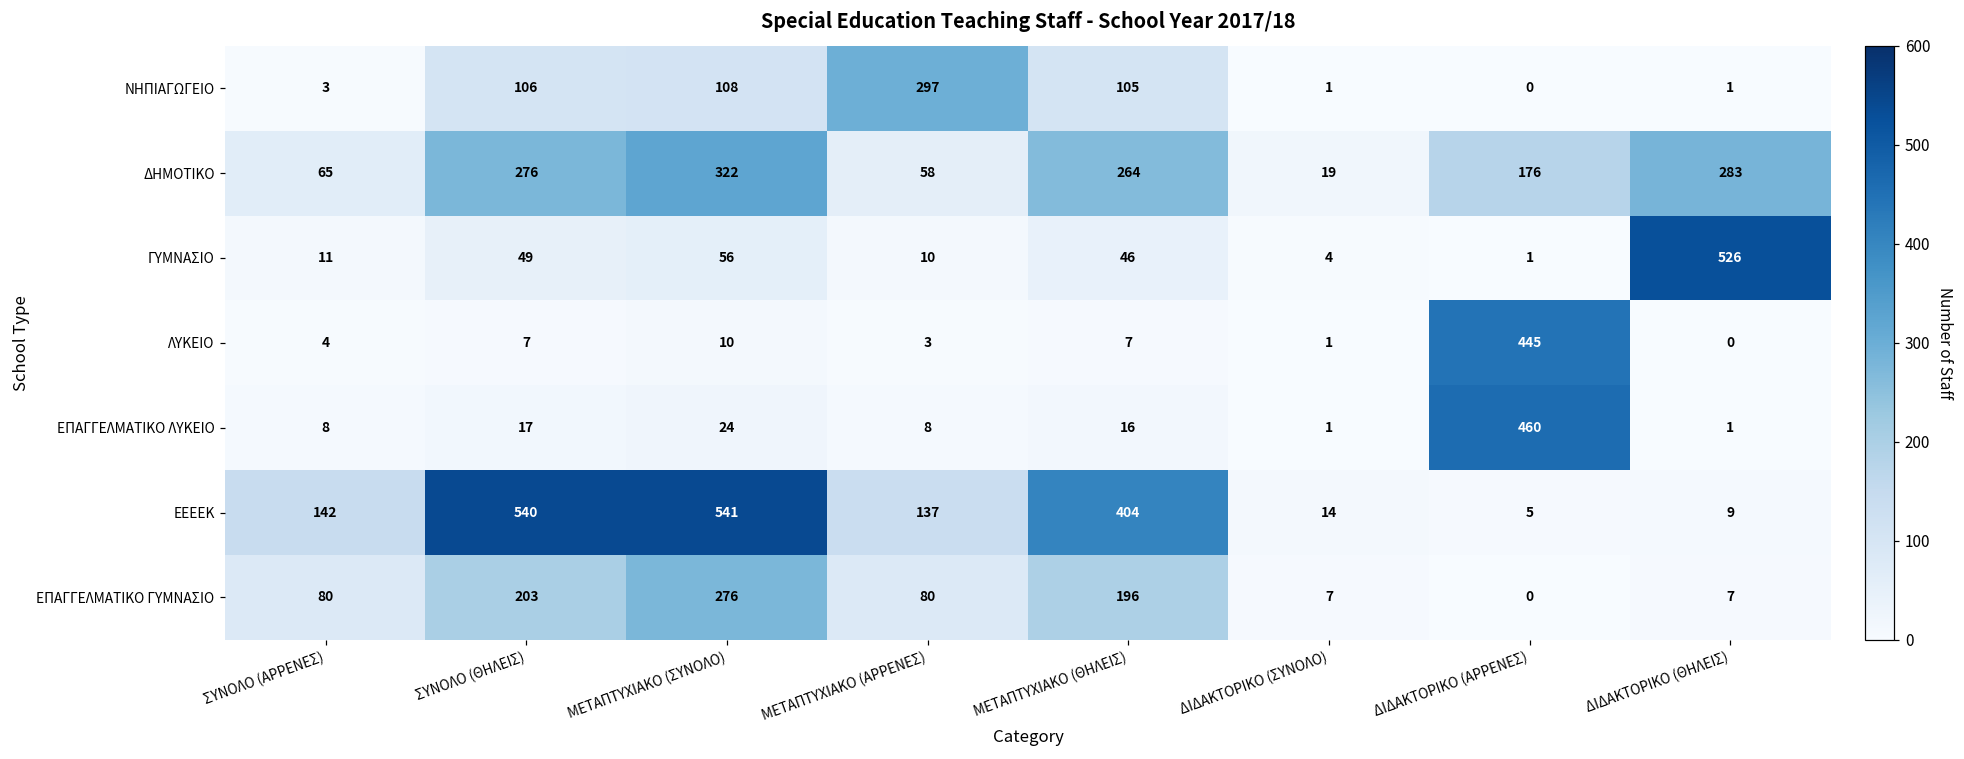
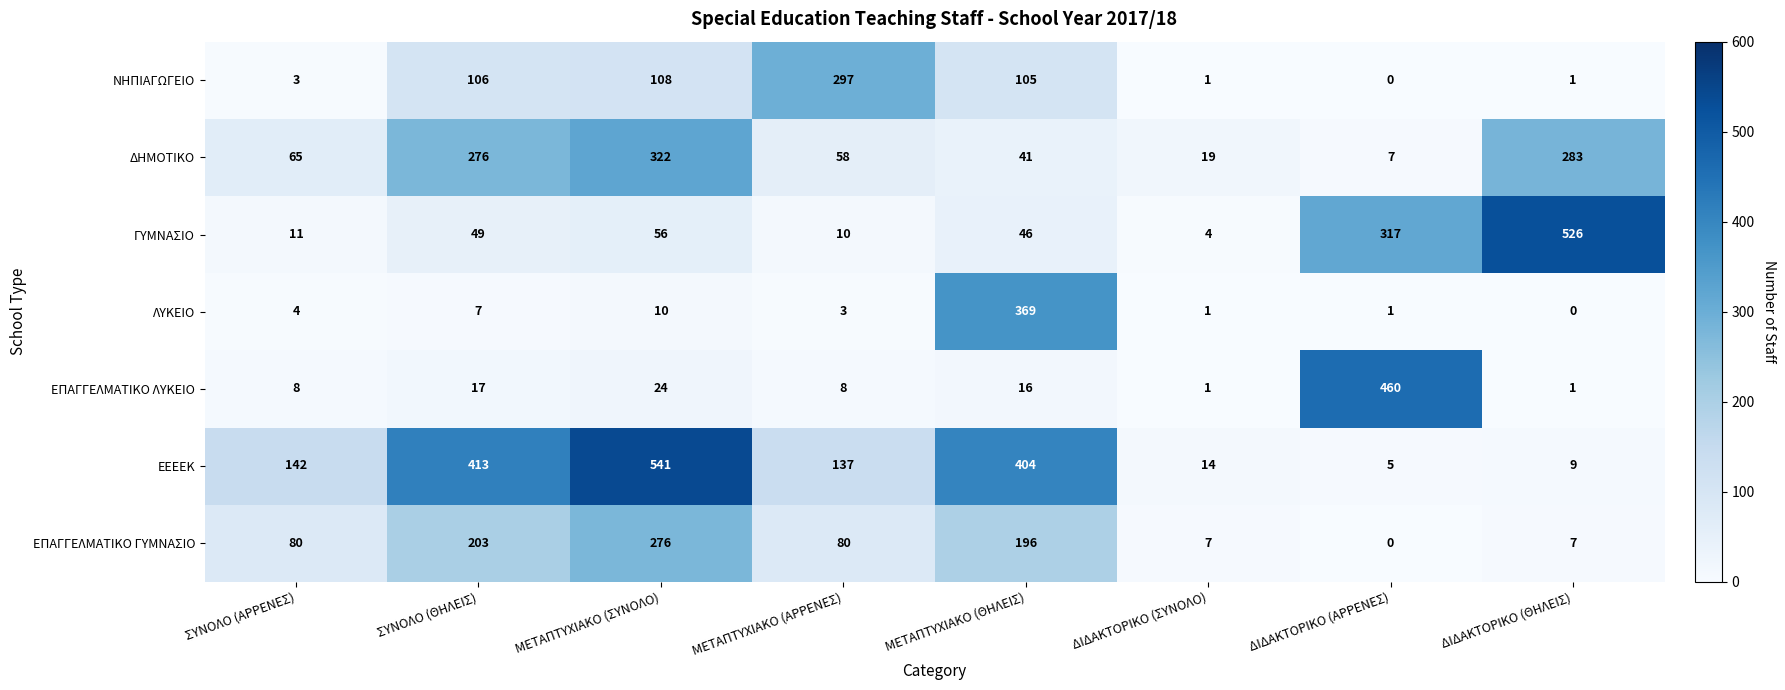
ΔΗΜΟΤΙΚΟ, ΜΕΤΑΠΤΥΧΙΑΚΟ (ΘΗΛΕΙΣ): 264 -> 41
ΔΗΜΟΤΙΚΟ, ΔΙΔΑΚΤΟΡΙΚΟ (ΑΡΡΕΝΕΣ): 176 -> 7
ΓΥΜΝΑΣΙΟ, ΔΙΔΑΚΤΟΡΙΚΟ (ΑΡΡΕΝΕΣ): 1 -> 317
ΛΥΚΕΙΟ, ΜΕΤΑΠΤΥΧΙΑΚΟ (ΘΗΛΕΙΣ): 7 -> 369
ΛΥΚΕΙΟ, ΔΙΔΑΚΤΟΡΙΚΟ (ΑΡΡΕΝΕΣ): 445 -> 1
ΕΕΕΕΚ, ΣΥΝΟΛΟ (ΘΗΛΕΙΣ): 540 -> 413
